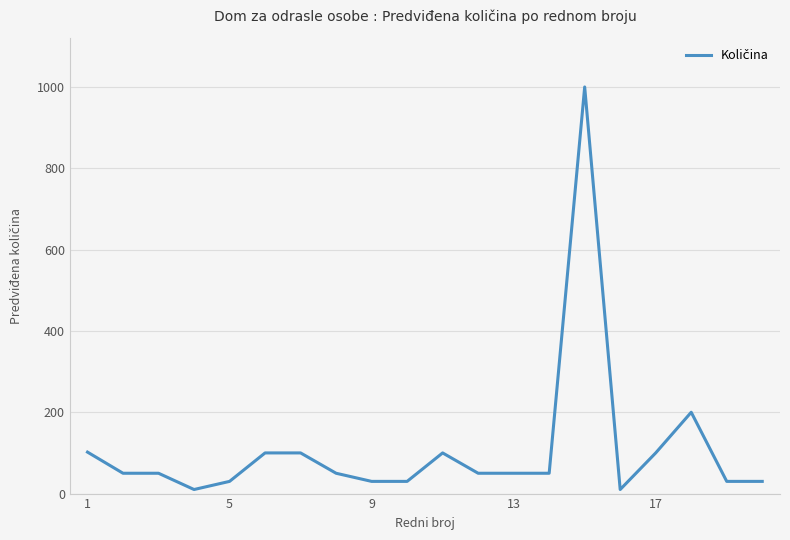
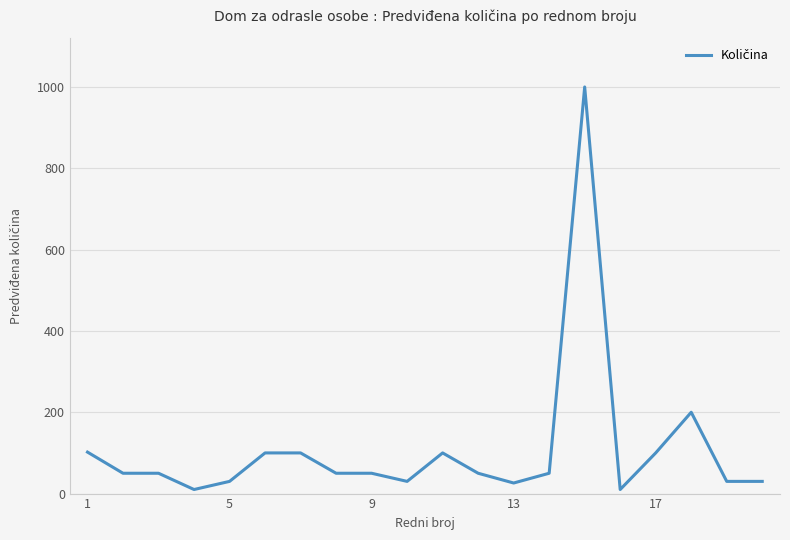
9: 30 -> 50
13: 50 -> 30
